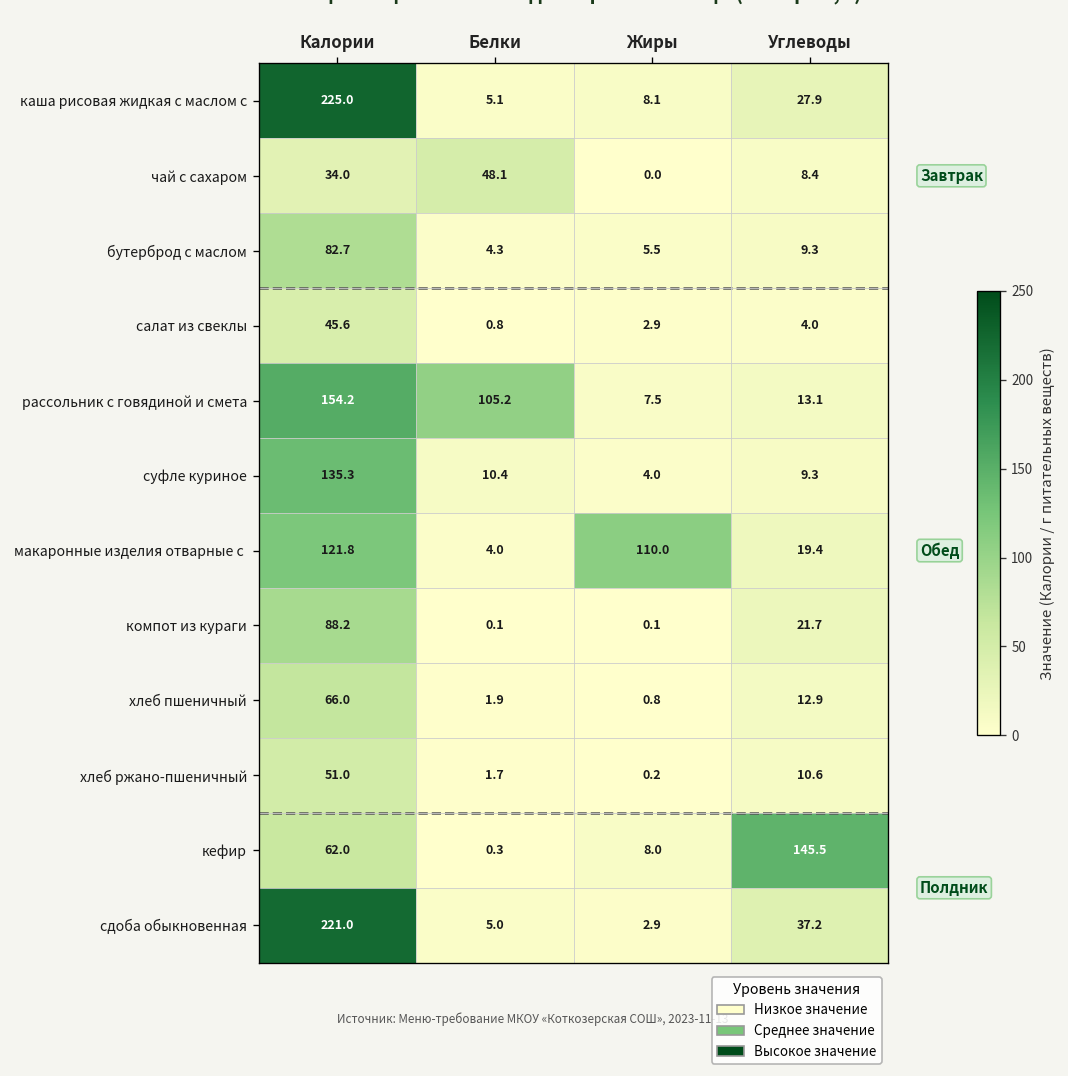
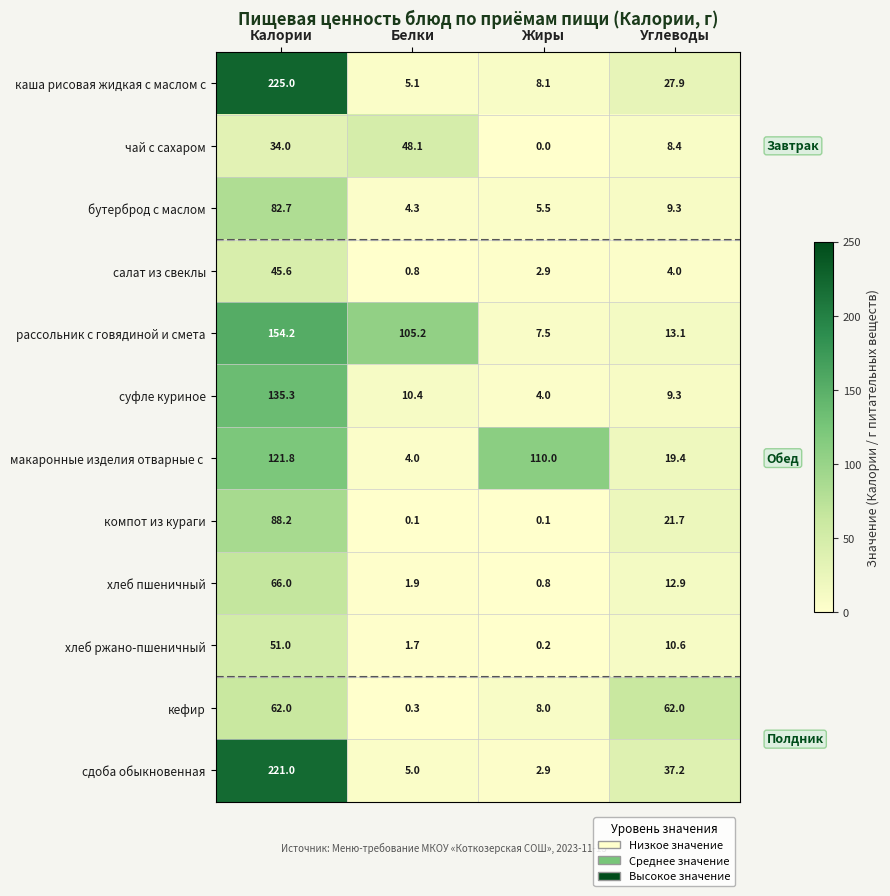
кефир, Углеводы: 145.5 -> 62.0
